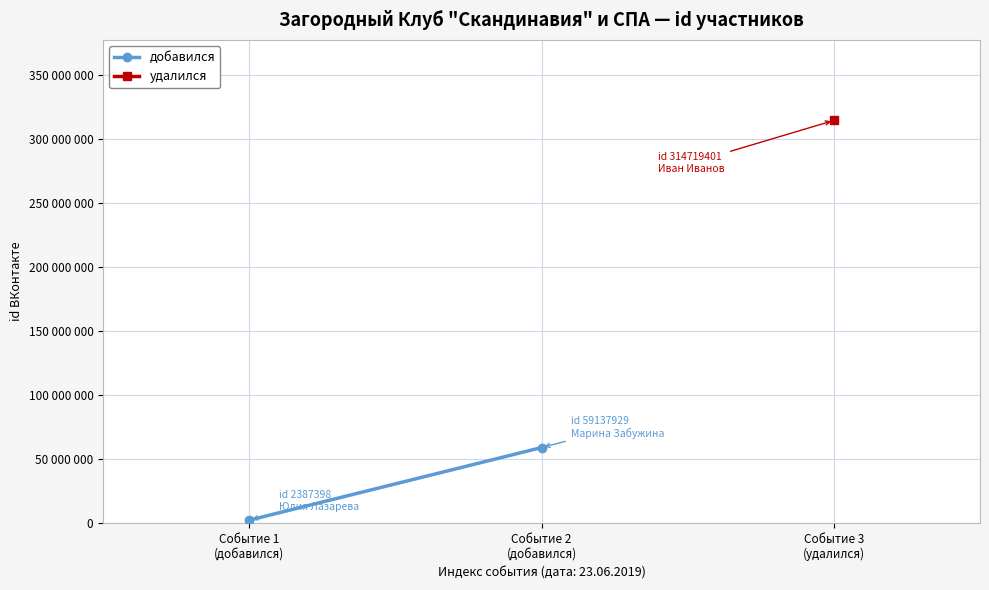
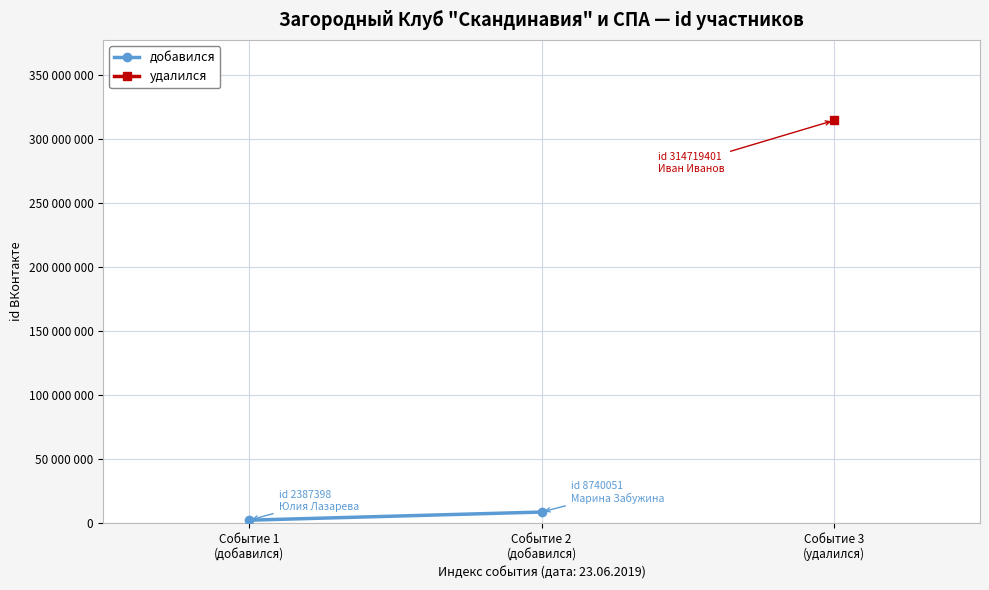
добавился, Событие 2 (добавился): 59137929 -> 8740051
